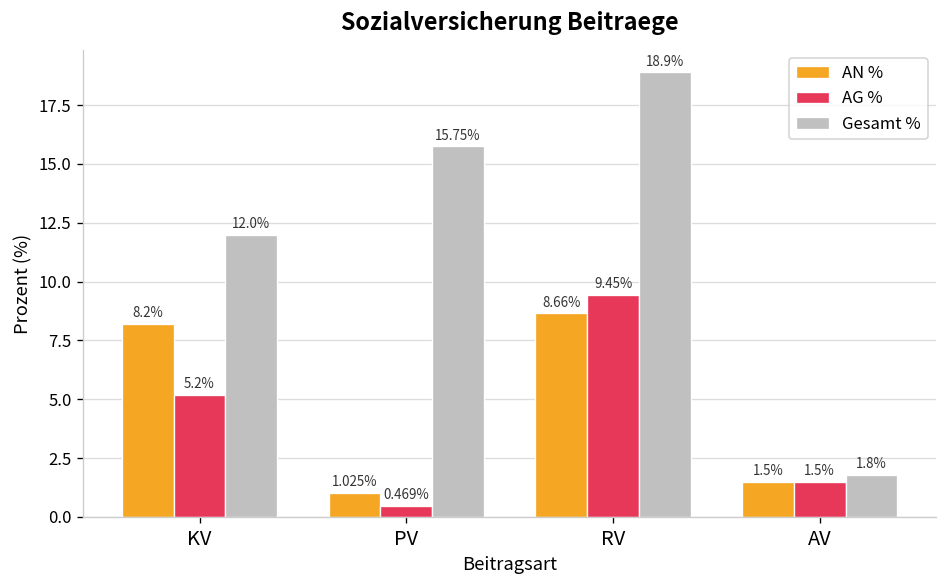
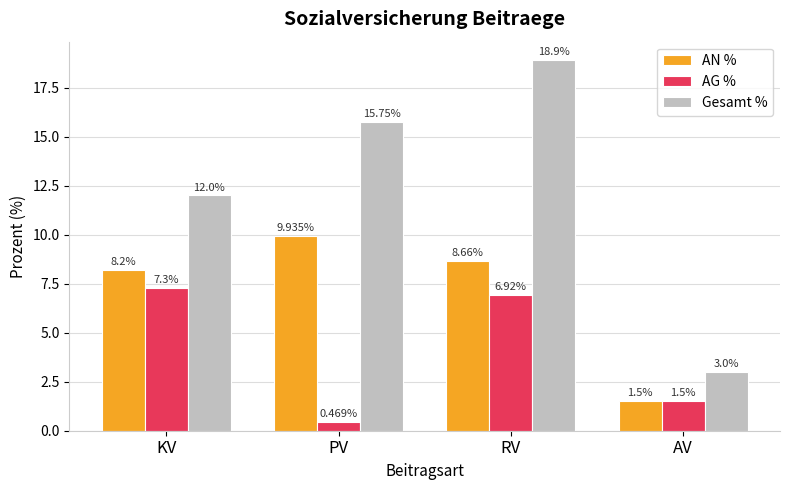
AG %, KV: 5.2% -> 7.3%
AN %, PV: 1.025% -> 9.935%
AG %, RV: 9.45% -> 6.92%
Gesamt %, AV: 1.8% -> 3.0%
